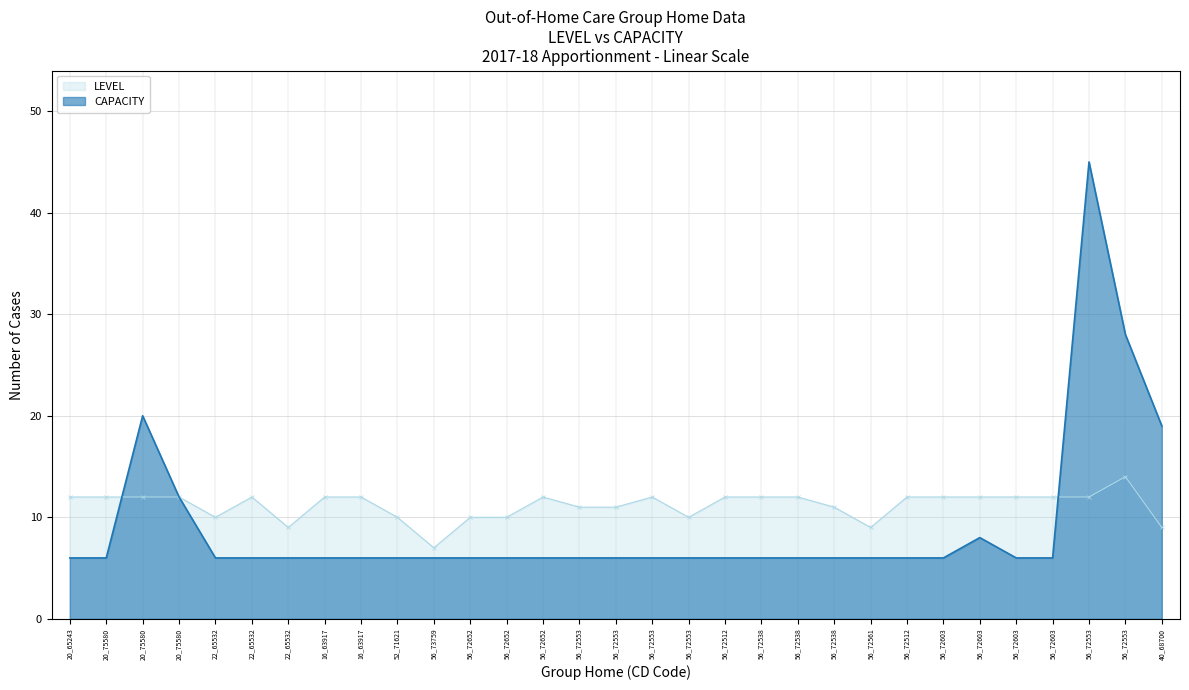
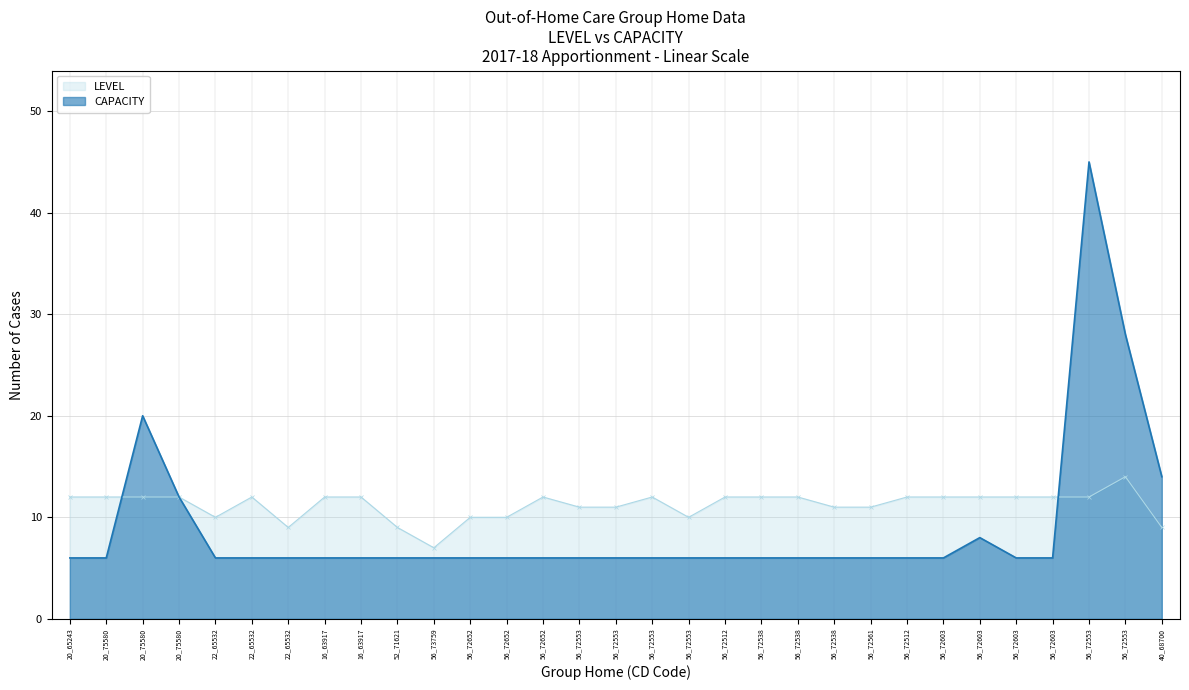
LEVEL, 52_71621: 10 -> 9
LEVEL, 56_72561: 9 -> 11
CAPACITY, 40_68700: 19 -> 14
